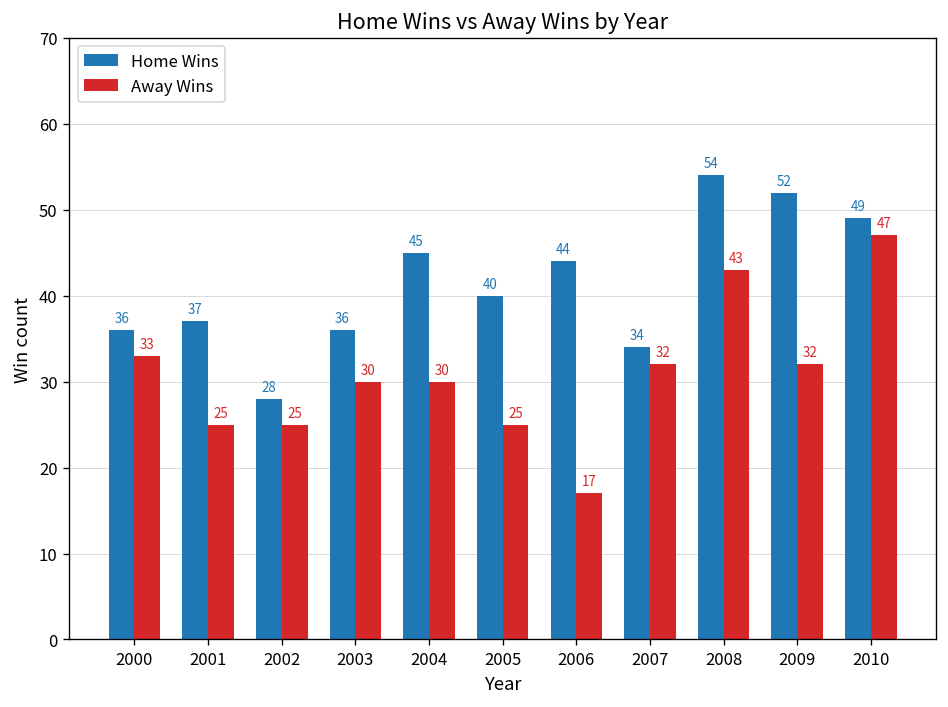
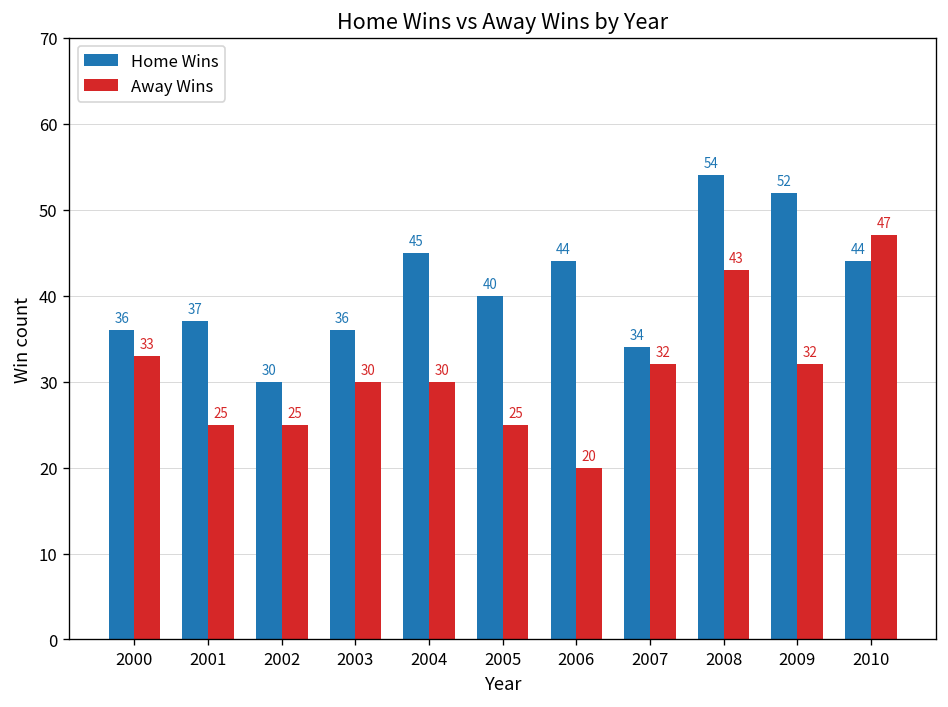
Home Wins, 2002: 28 -> 30
Away Wins, 2006: 17 -> 20
Home Wins, 2010: 49 -> 44
